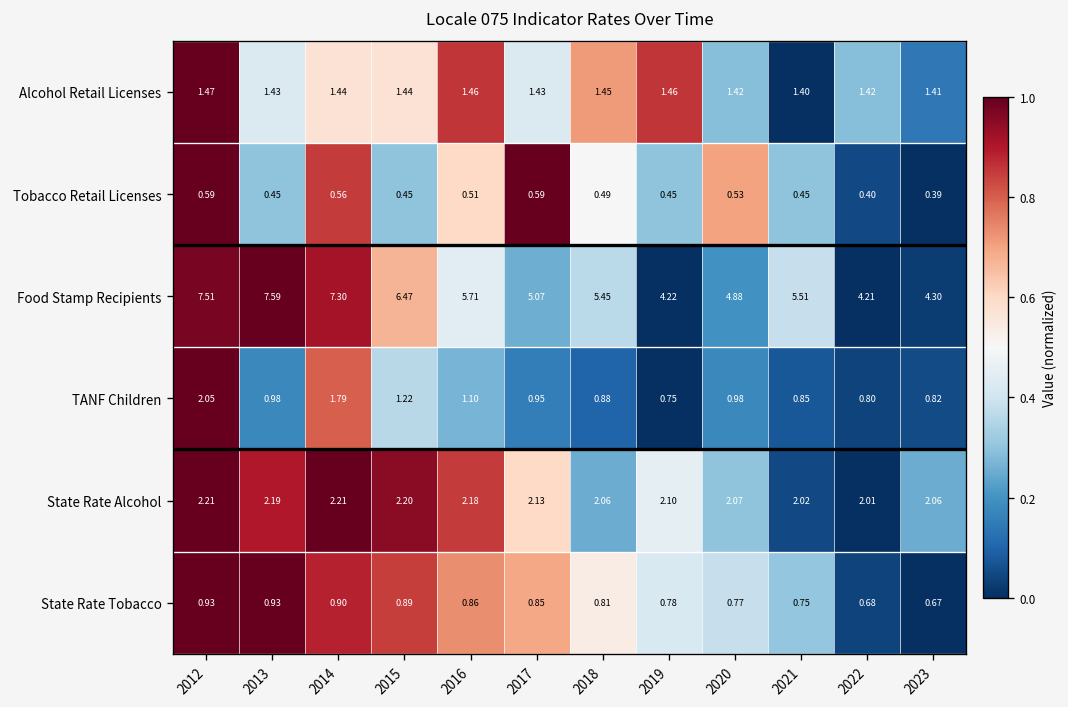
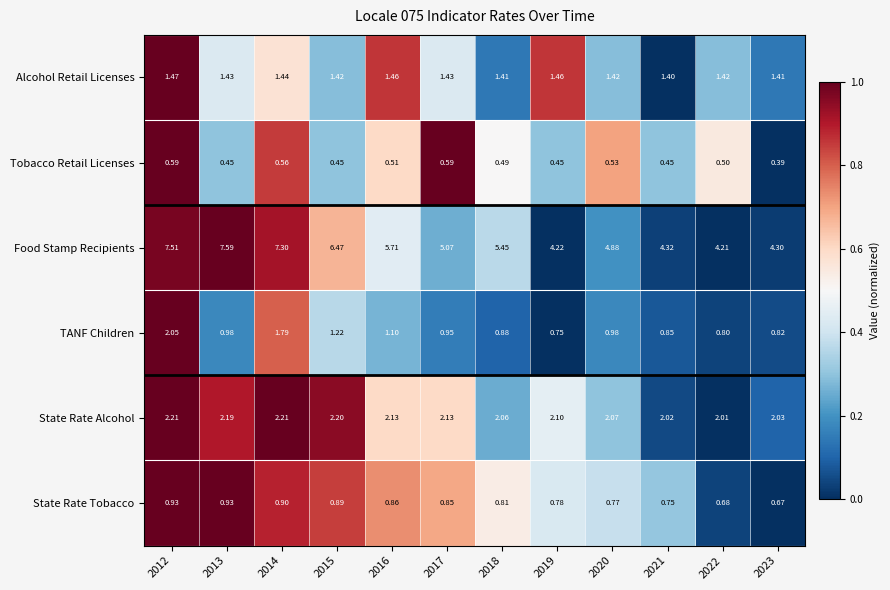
Alcohol Retail Licenses, 2015: 1.44 -> 1.42
Alcohol Retail Licenses, 2018: 1.45 -> 1.41
Tobacco Retail Licenses, 2022: 0.40 -> 0.50
Food Stamp Recipients, 2021: 5.51 -> 4.32
State Rate Alcohol, 2016: 2.18 -> 2.13
State Rate Alcohol, 2023: 2.06 -> 2.03
